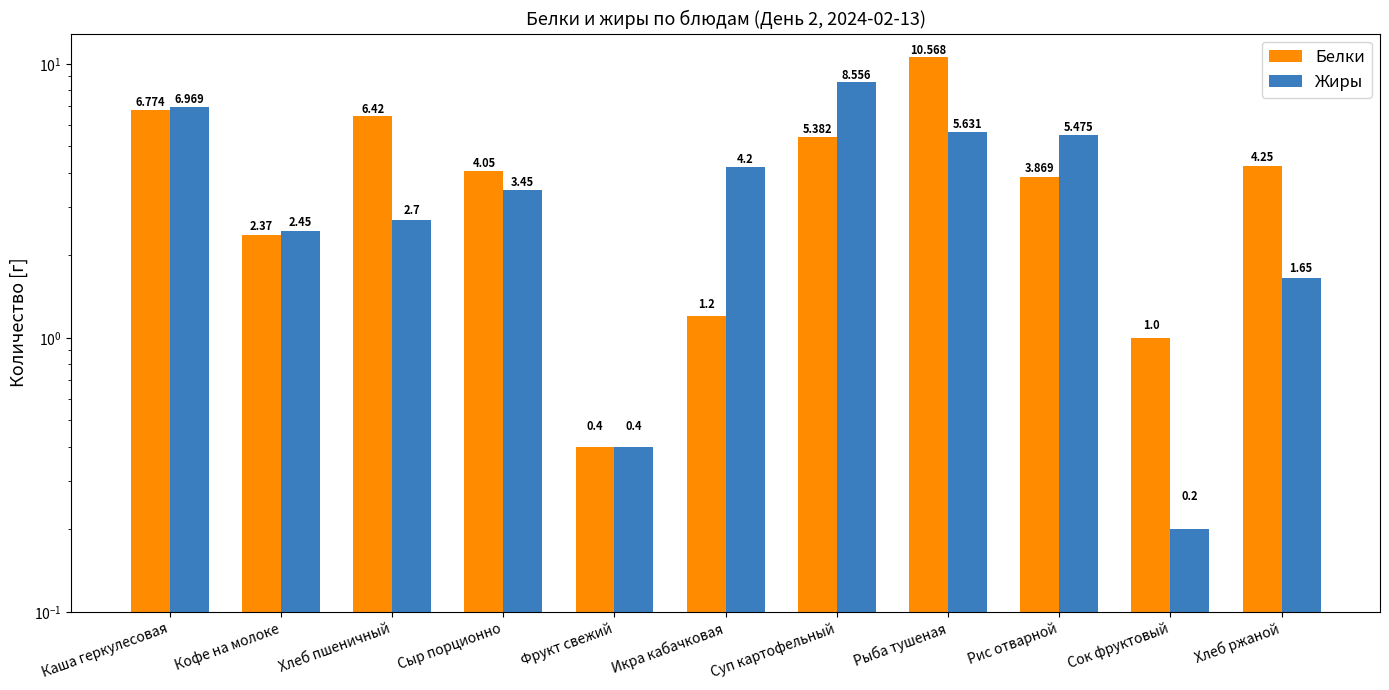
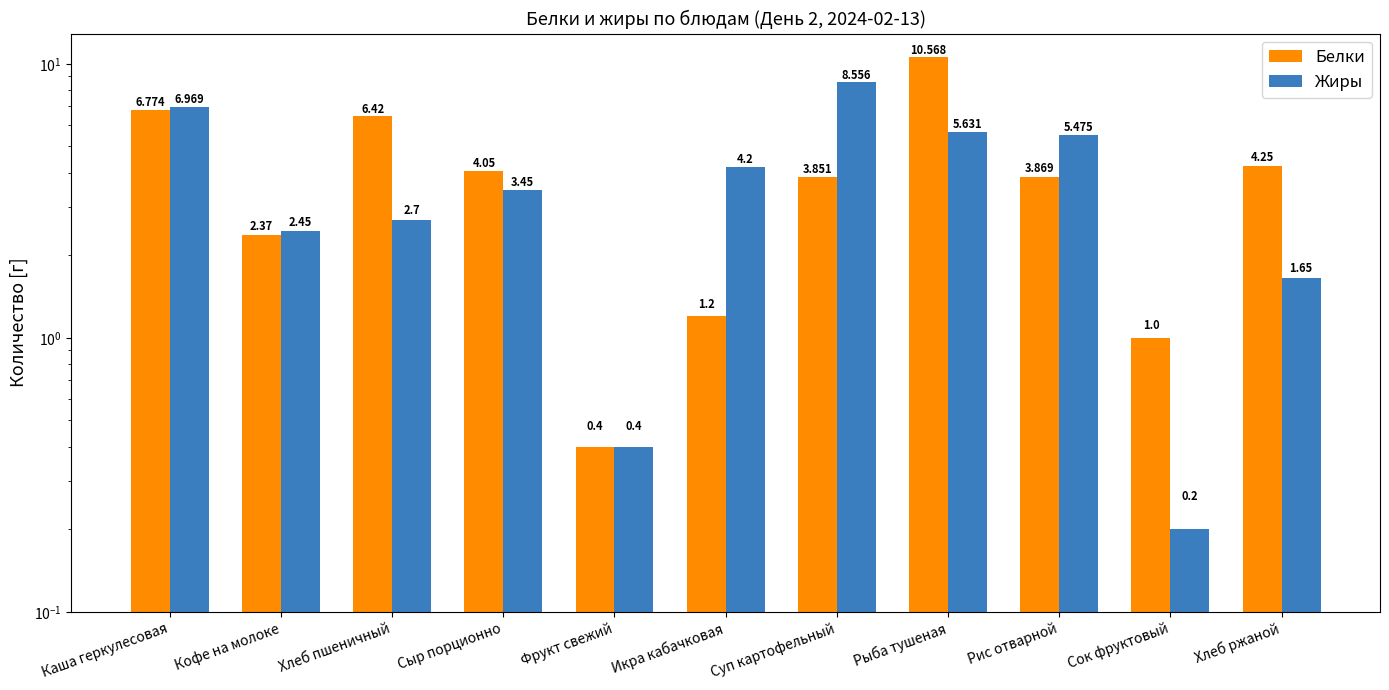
Белки, Суп картофельный: 5.382 -> 3.851
